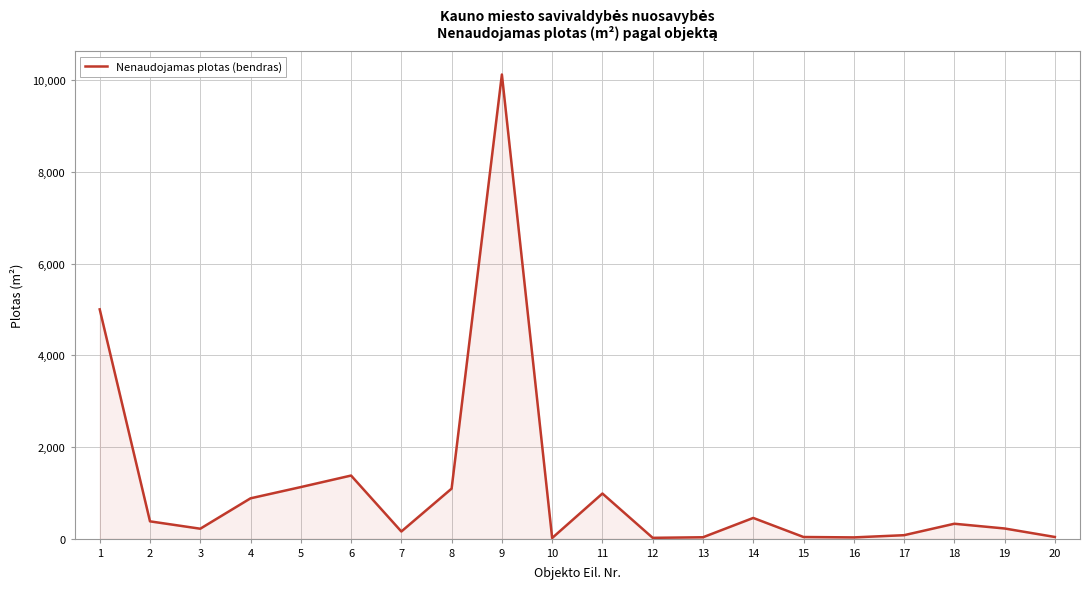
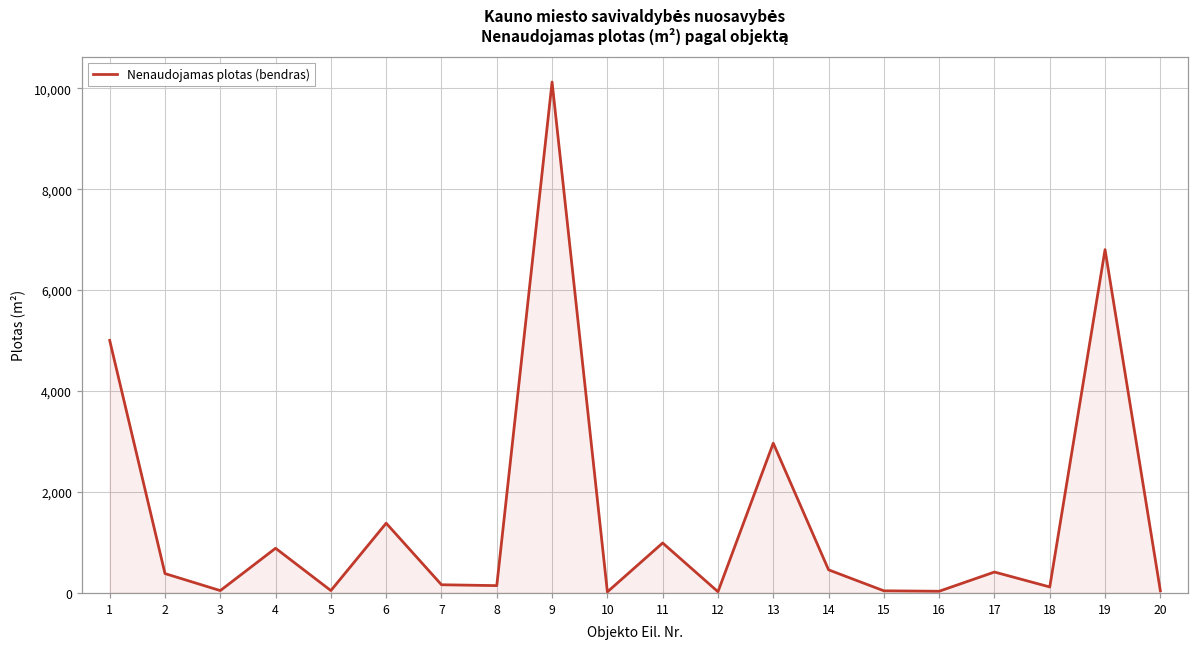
3: 200 -> 0
5: 1,100 -> 0
8: 1,100 -> 100
13: 0 -> 3,000
17: 100 -> 400
18: 300 -> 100
19: 200 -> 6,800
